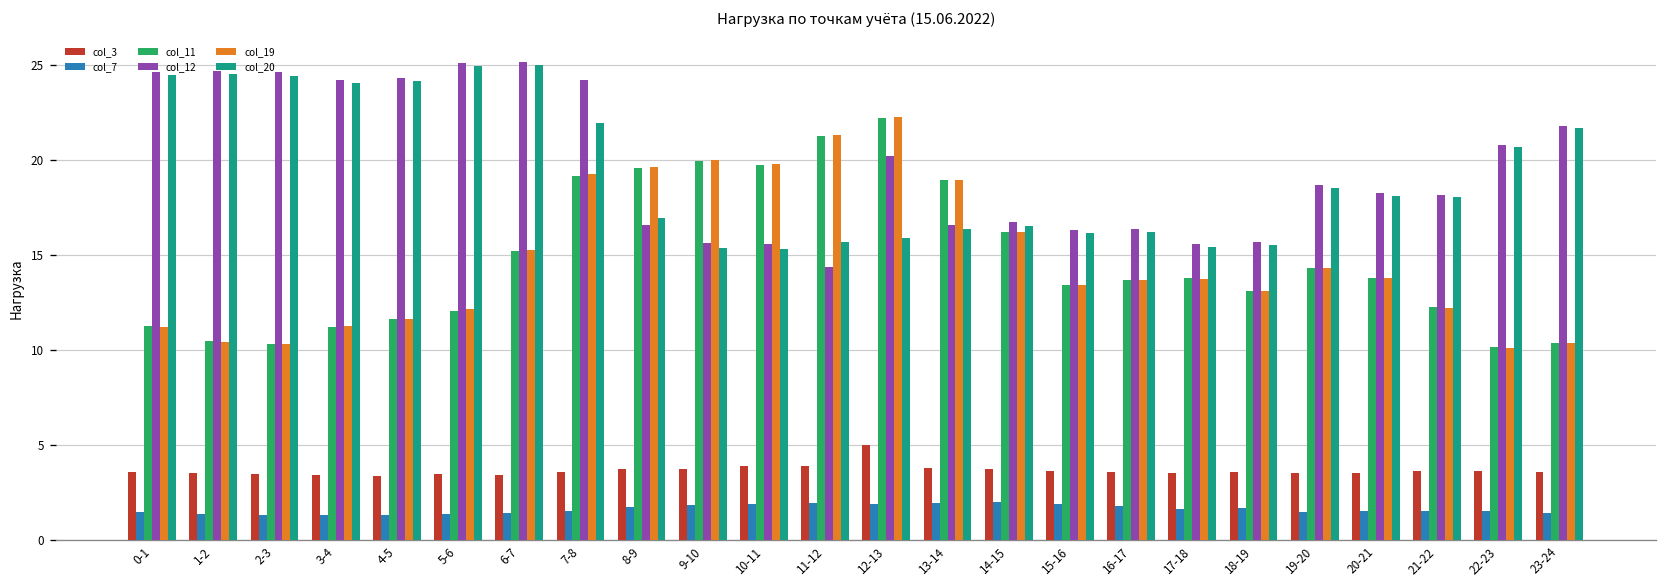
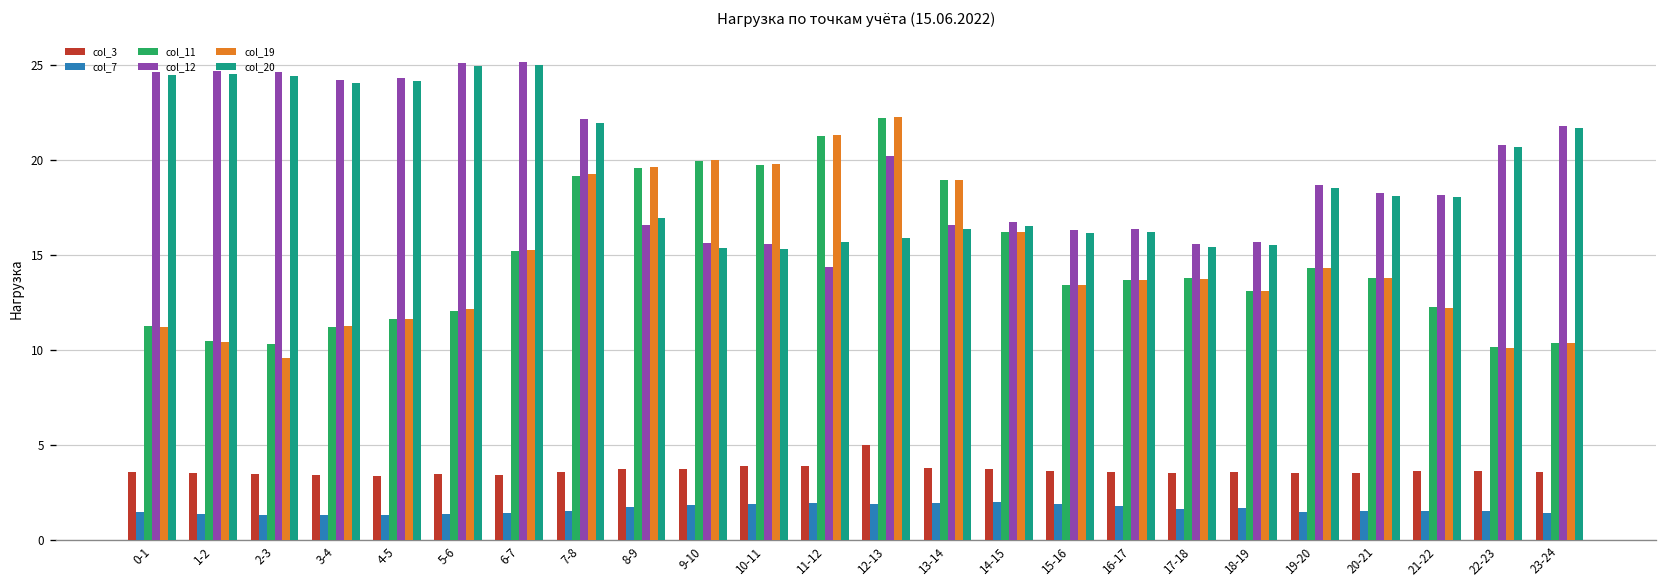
col_19, 2-3: 10.3 -> 9.6
col_12, 7-8: 24.2 -> 22.2
